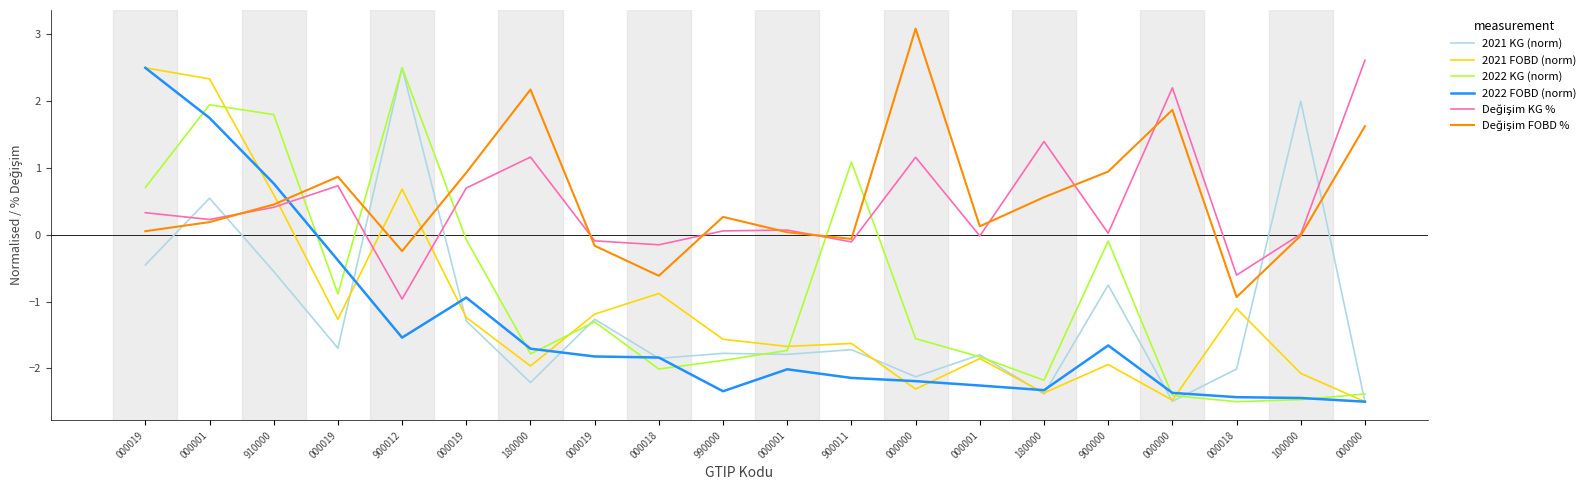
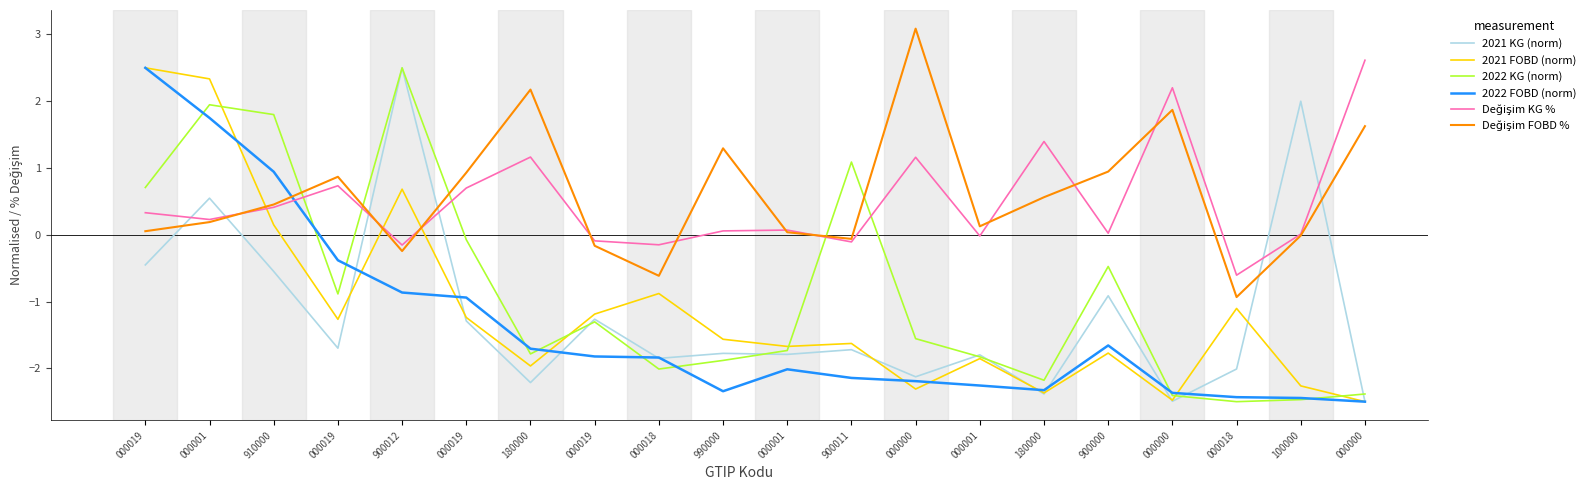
2021 FOBD (norm), 910000: 0.6 -> 0.1
2022 FOBD (norm), 910000: 0.8 -> 0.9
2022 FOBD (norm), 900012: -1.5 -> -0.9
Değişim KG %, 900012: -1.0 -> -0.2
Değişim FOBD %, 990000: 0.3 -> 1.3
2021 KG (norm), 900000: -0.8 -> -0.9
2021 FOBD (norm), 900000: -1.9 -> -1.8
2022 KG (norm), 900000: -0.1 -> -0.5
2021 FOBD (norm), 100000: -2.1 -> -2.3
